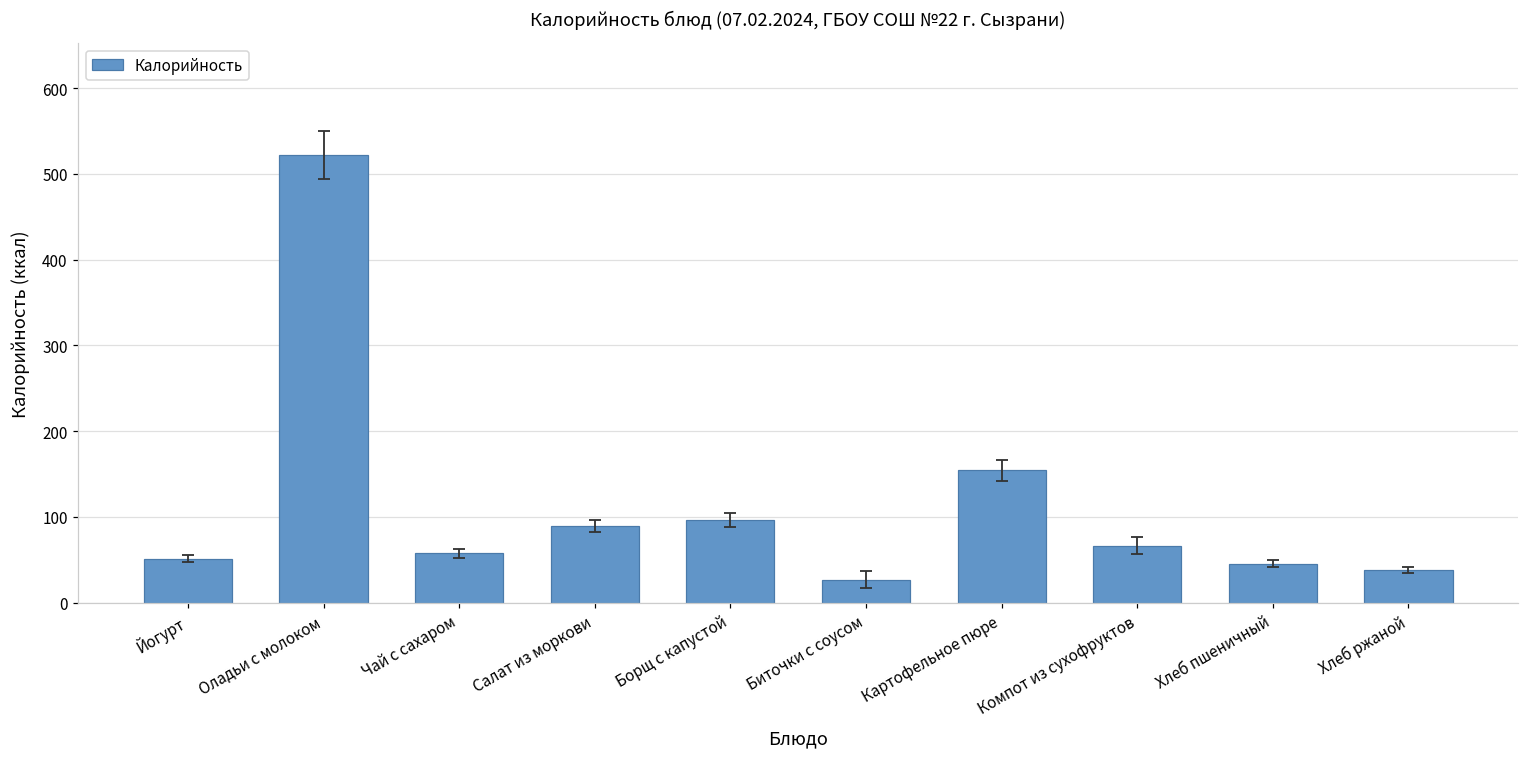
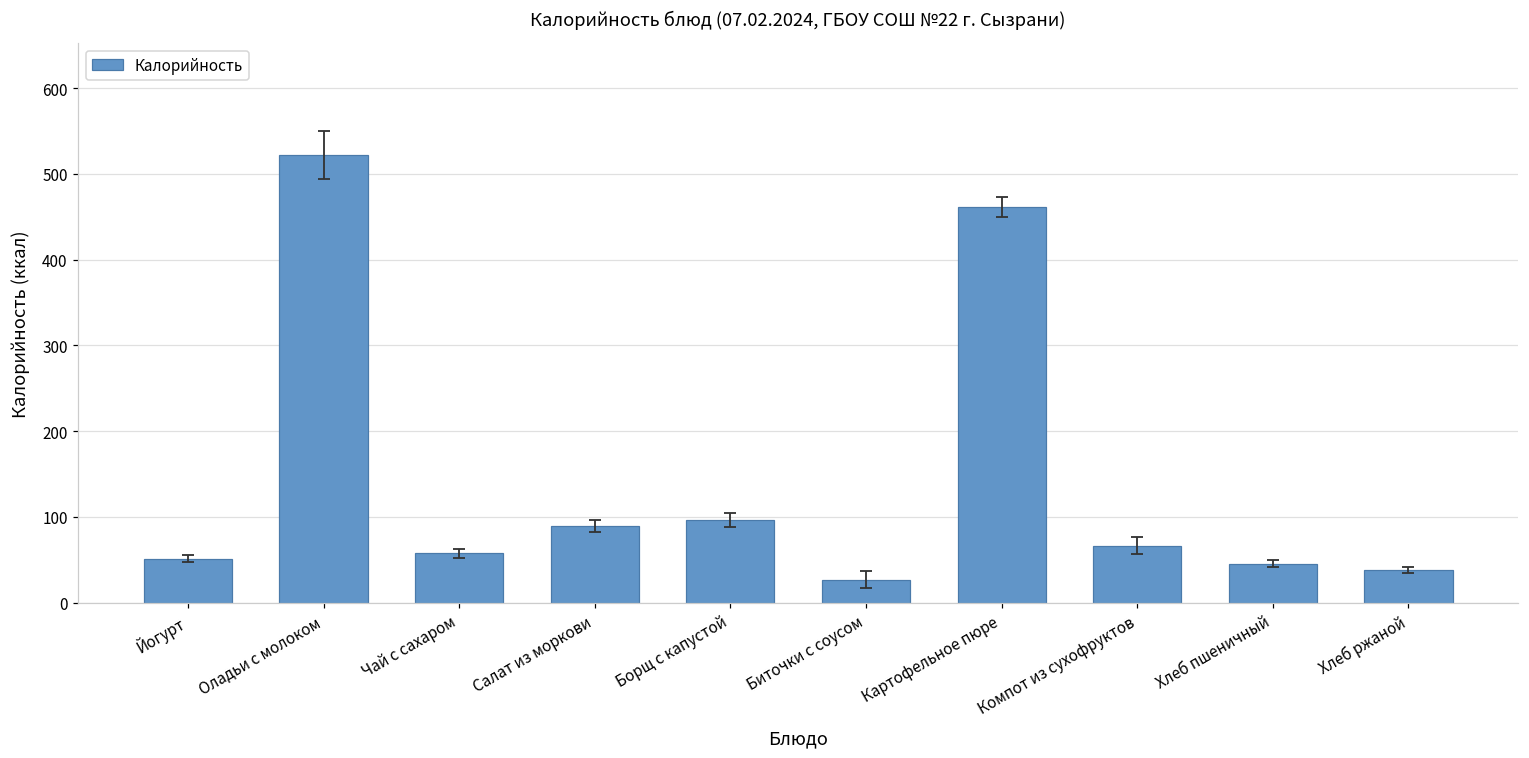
Калорийность, Картофельное пюре: 150 -> 460
